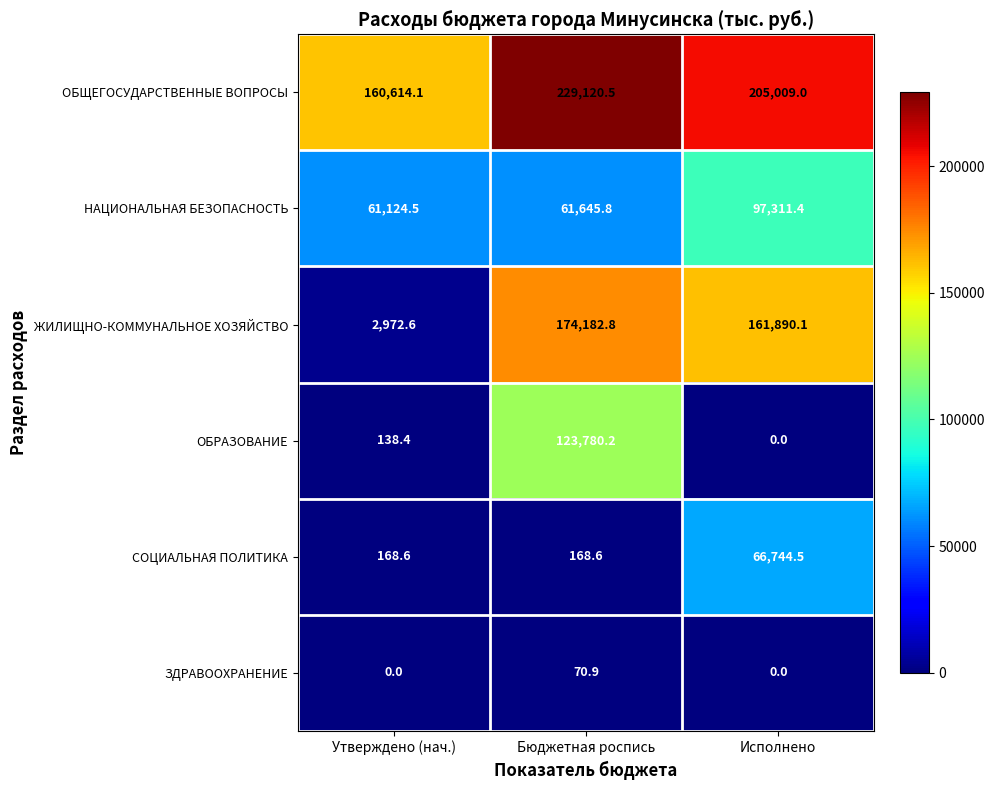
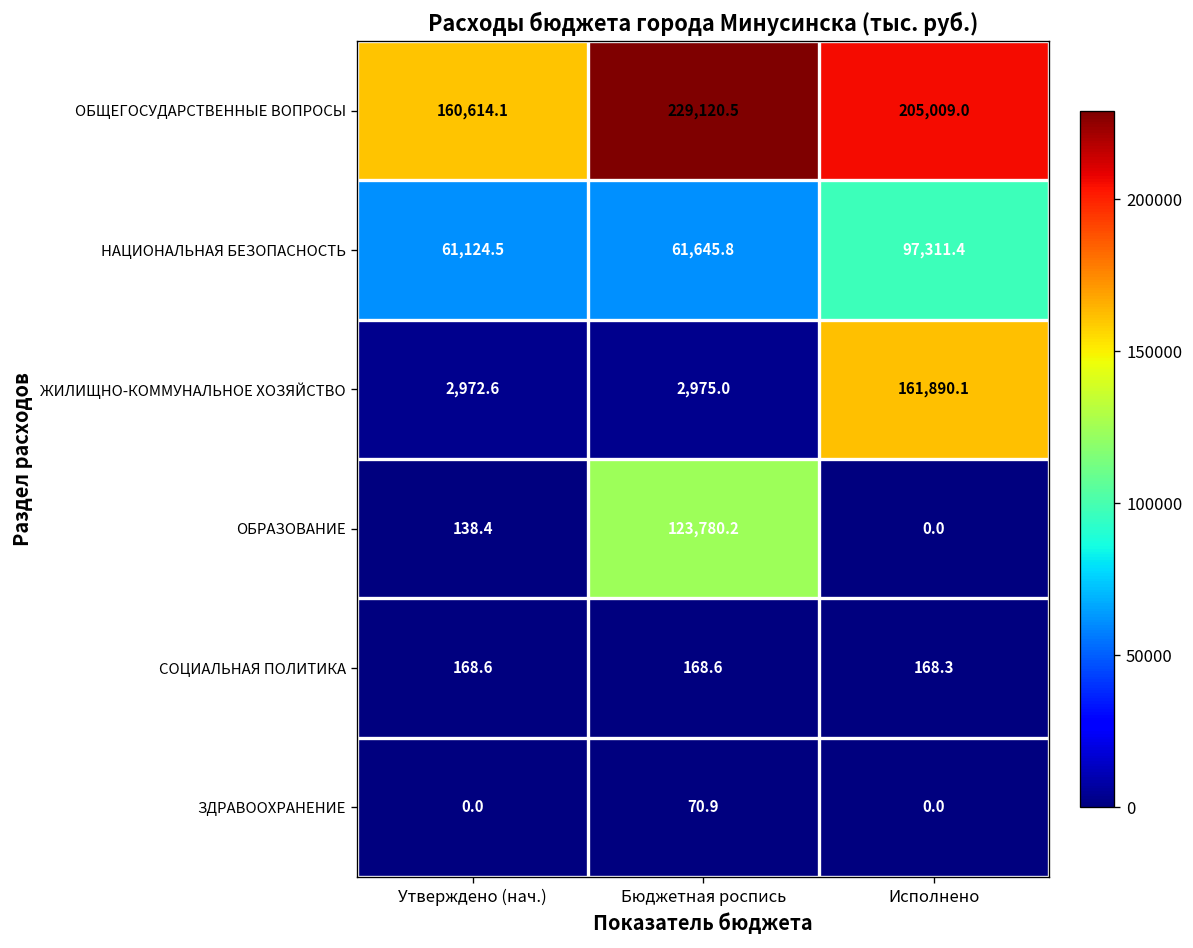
ЖИЛИЩНО-КОММУНАЛЬНОЕ ХОЗЯЙСТВО, Бюджетная роспись: 174,182.8 -> 2,975.0
СОЦИАЛЬНАЯ ПОЛИТИКА, Исполнено: 66,744.5 -> 168.3
